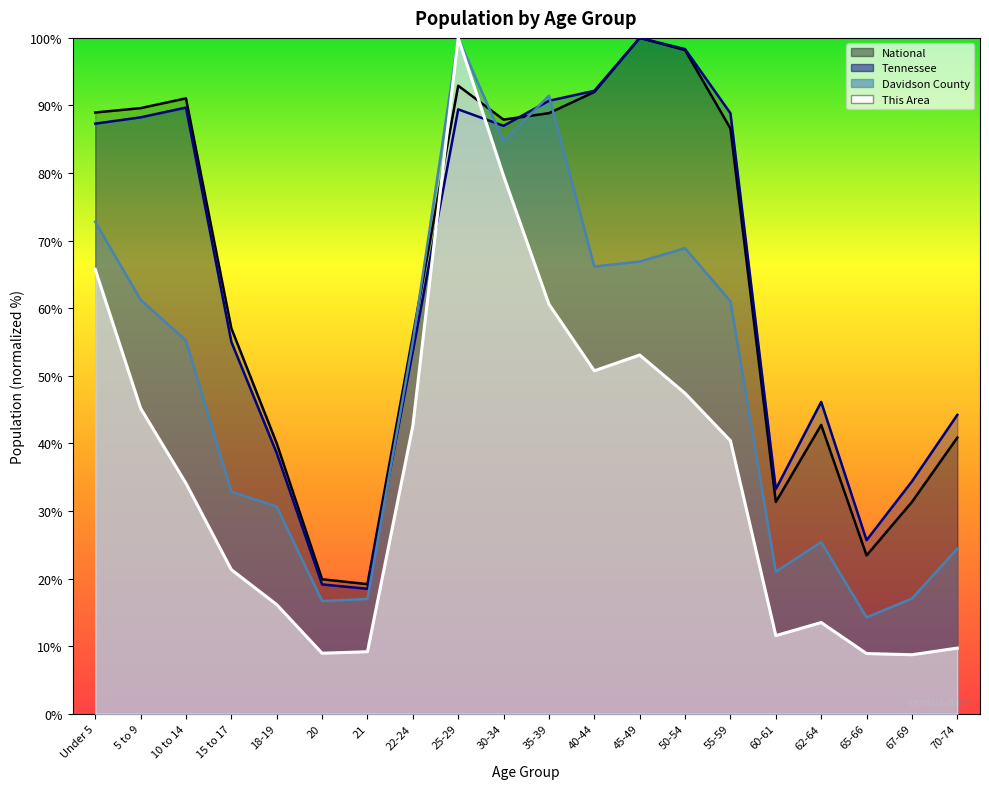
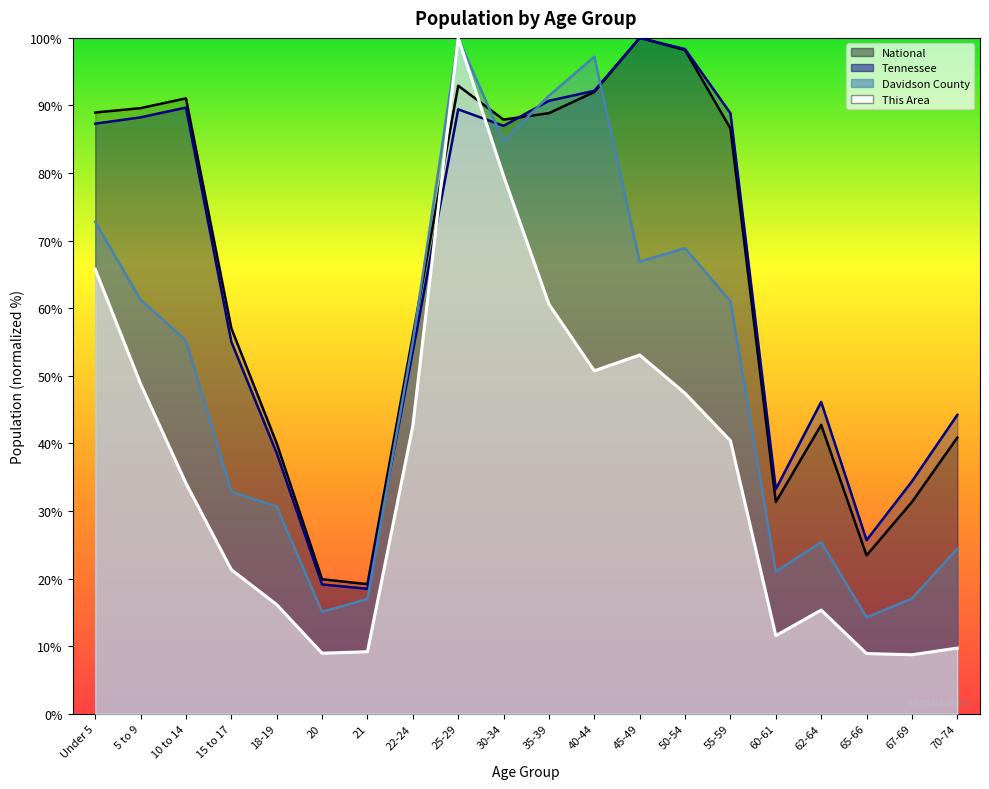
This Area, 5 to 9: 45% -> 49%
Davidson County, 20: 17% -> 15%
Davidson County, 40-44: 66% -> 97%
This Area, 62-64: 13% -> 15%
